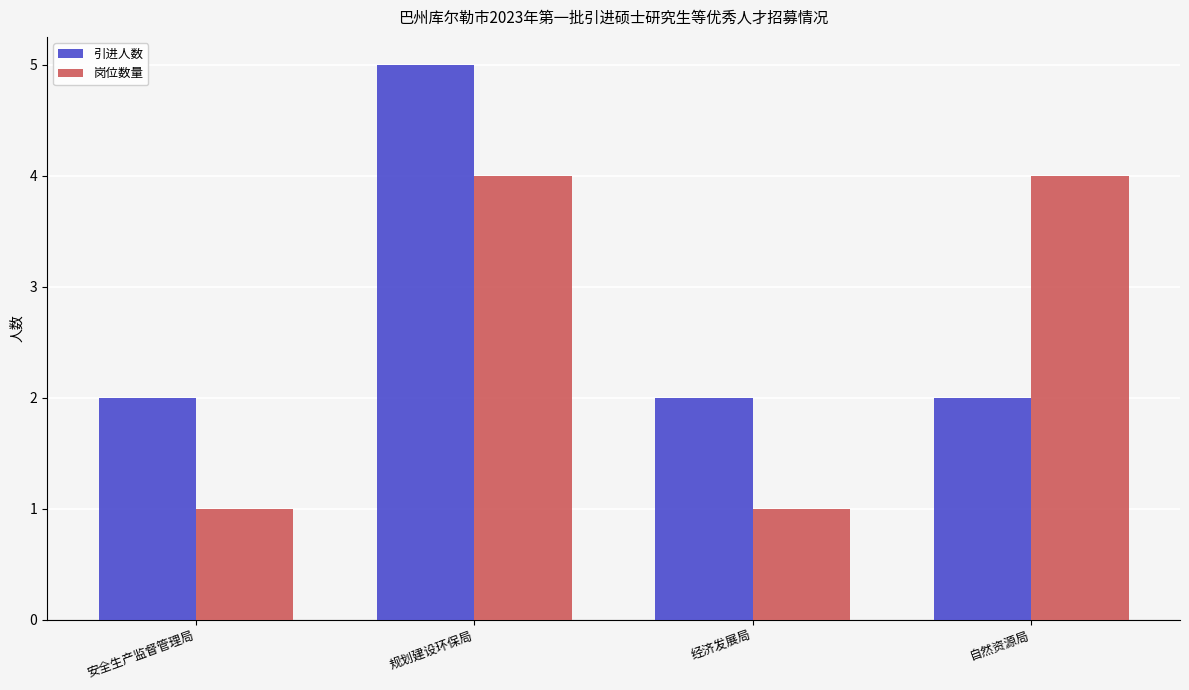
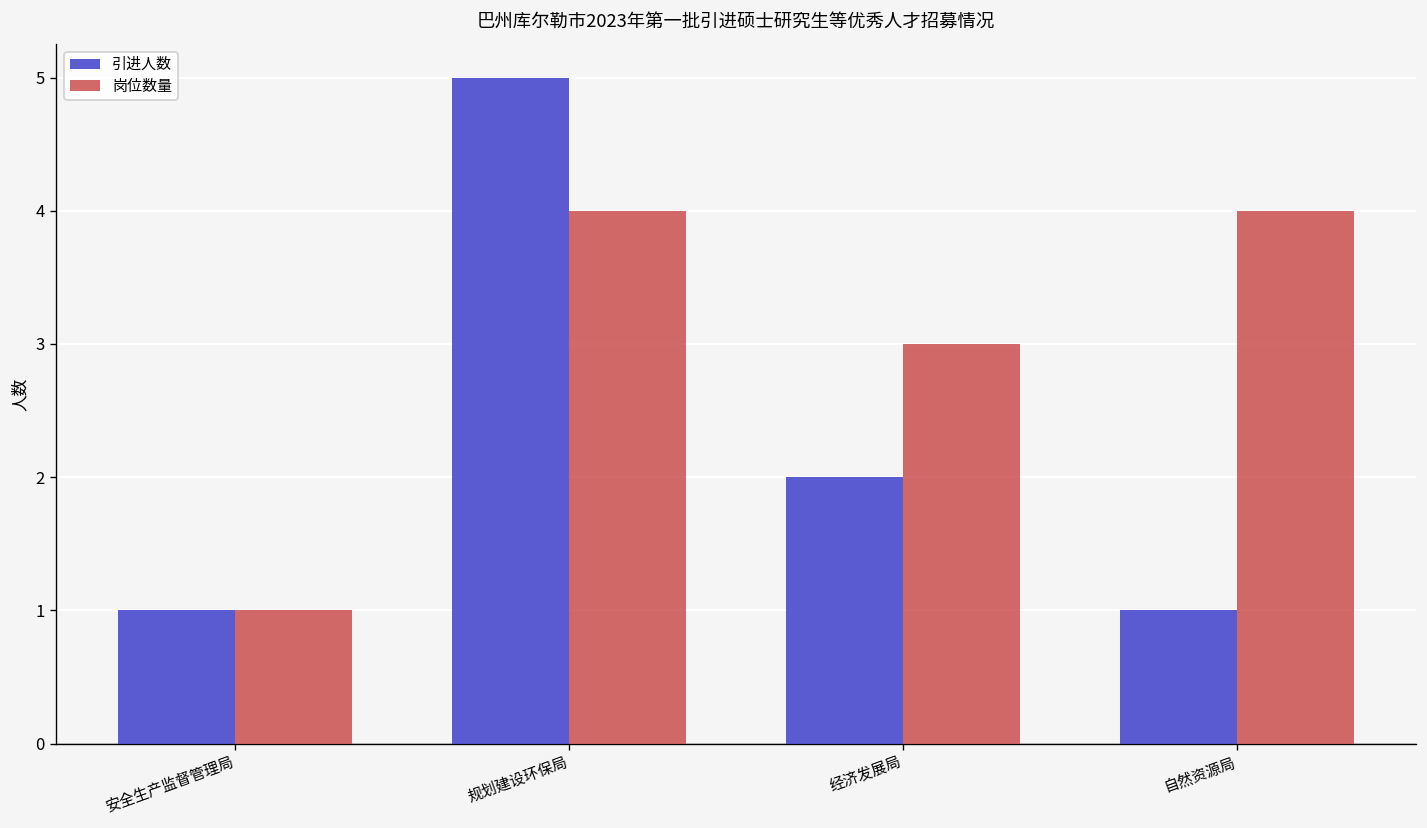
引进人数, 安全生产监督管理局: 2 -> 1
岗位数量, 经济发展局: 1 -> 3
引进人数, 自然资源局: 2 -> 1
